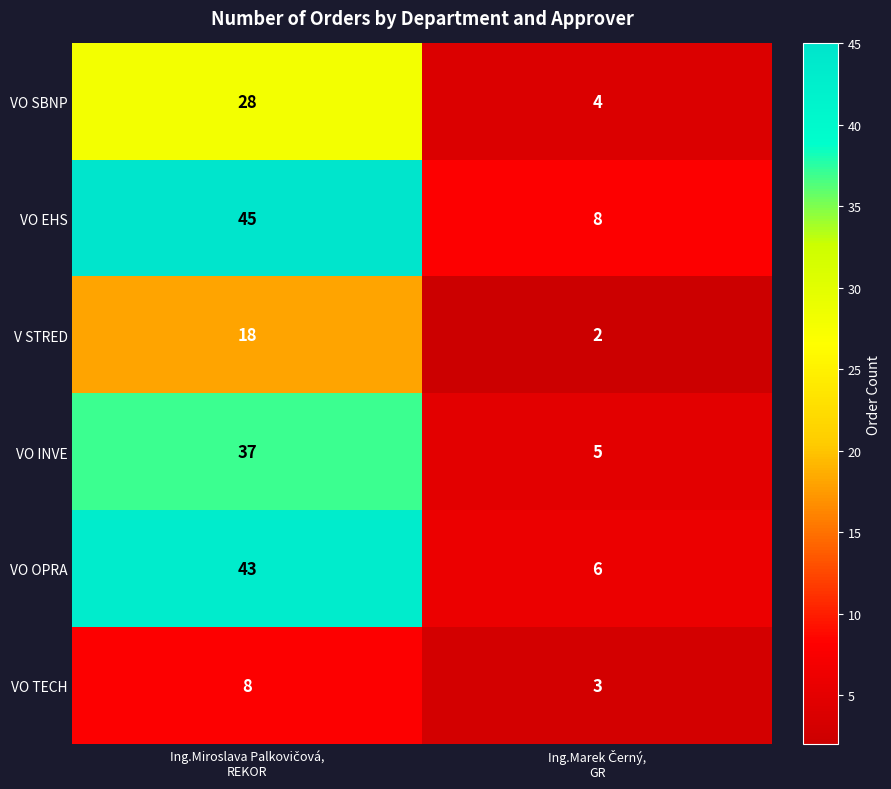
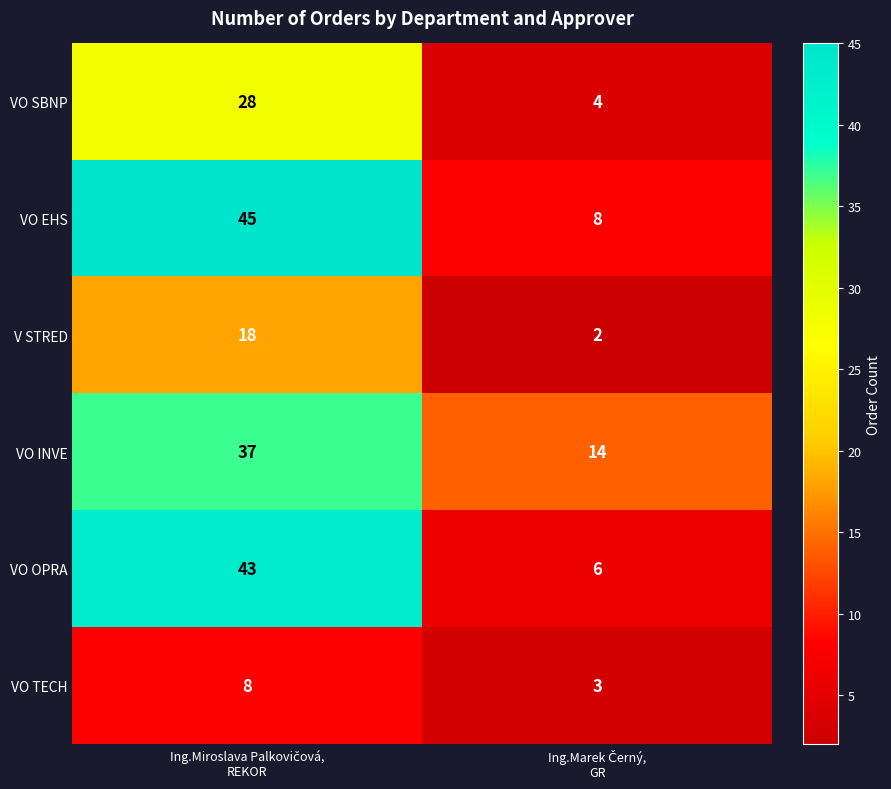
VO INVE, Ing.Marek Černý, GR: 5 -> 14
